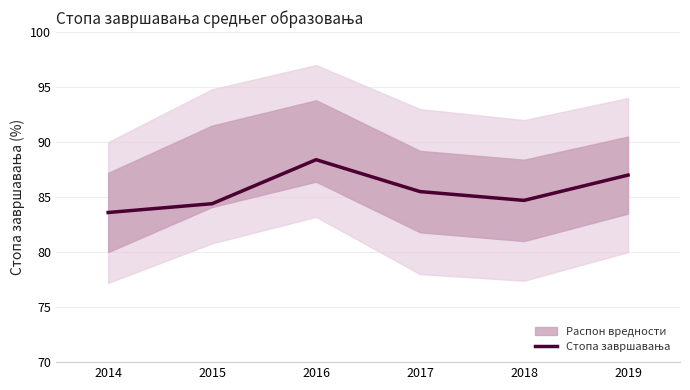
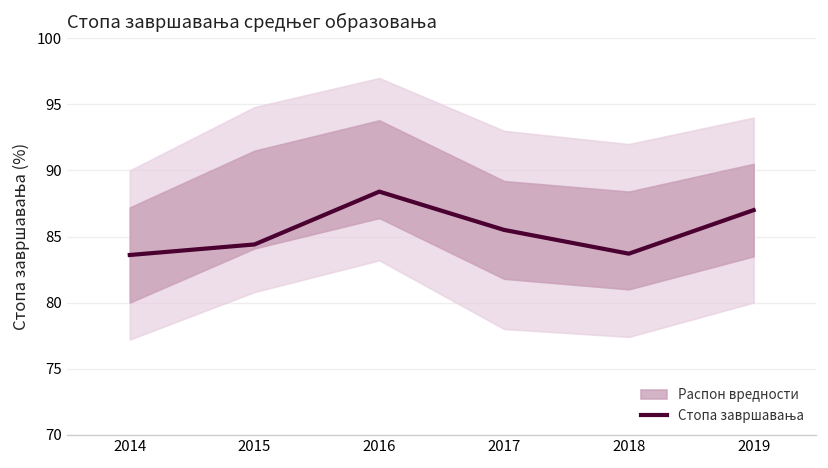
Стопа завршавања, 2018: 84.7 -> 83.7
